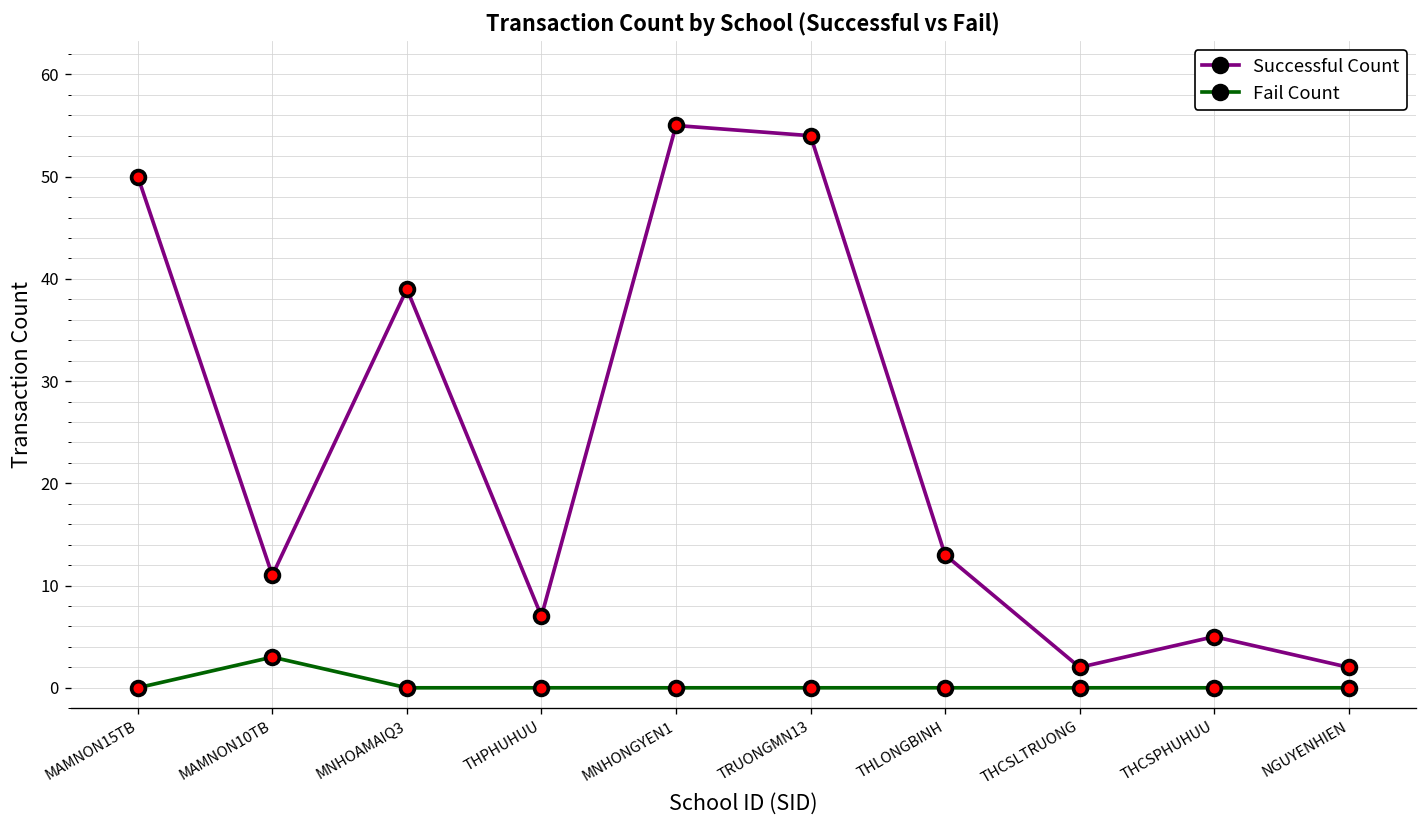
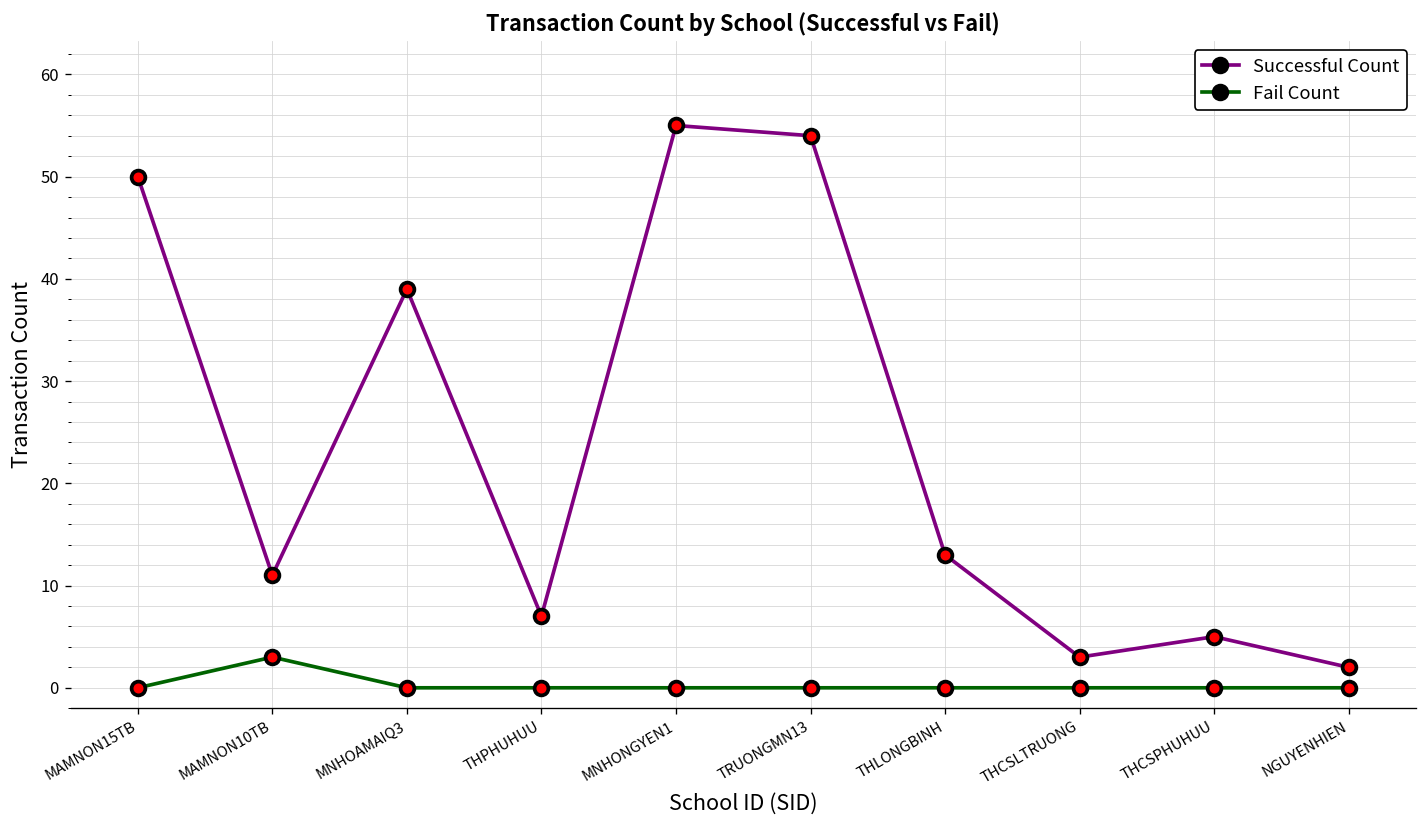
Successful Count, THCSLTRUONG: 2 -> 3
